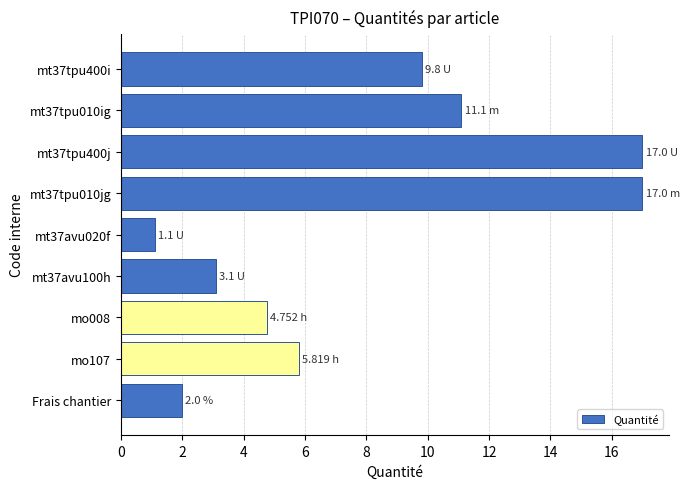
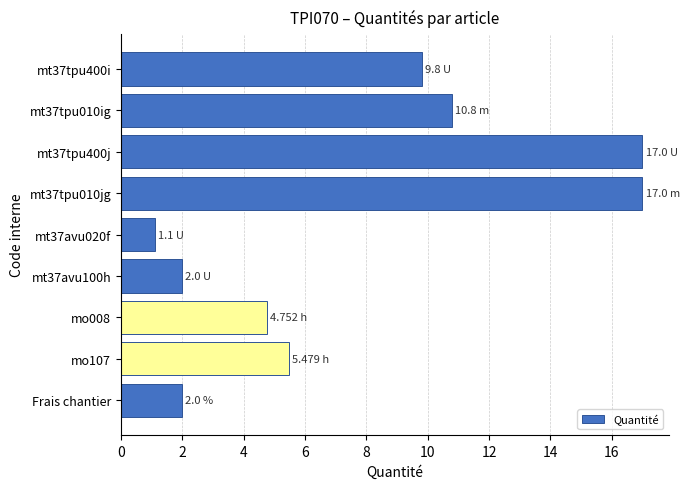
mt37tpu010ig: 11.1 -> 10.8
mt37avu100h: 3.1 -> 2.0
mo107: 5.819 -> 5.479
